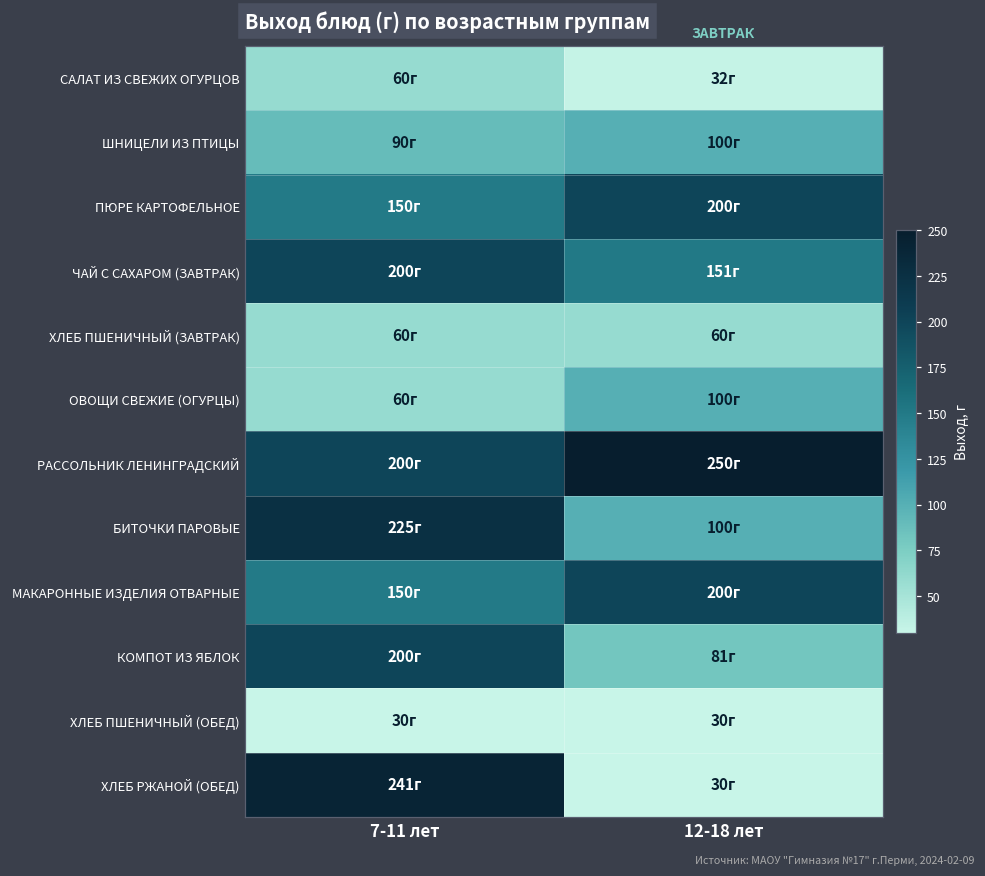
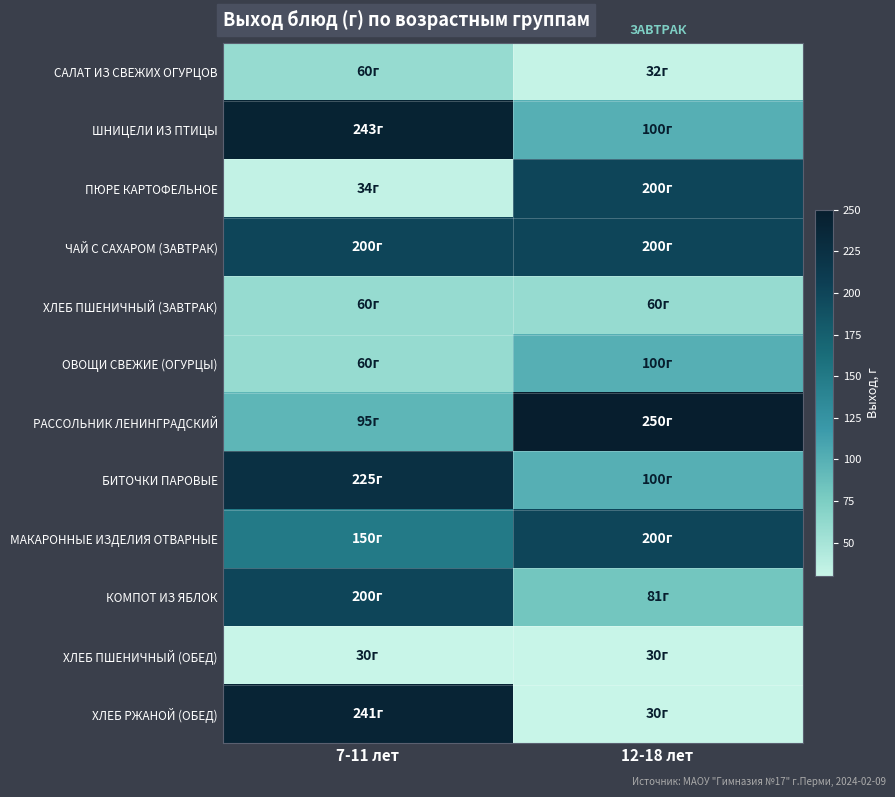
ШНИЦЕЛИ ИЗ ПТИЦЫ, 7-11 лет: 90г -> 243г
ПЮРЕ КАРТОФЕЛЬНОЕ, 7-11 лет: 150г -> 34г
ЧАЙ С САХАРОМ (ЗАВТРАК), 12-18 лет: 151г -> 200г
РАССОЛЬНИК ЛЕНИНГРАДСКИЙ, 7-11 лет: 200г -> 95г
